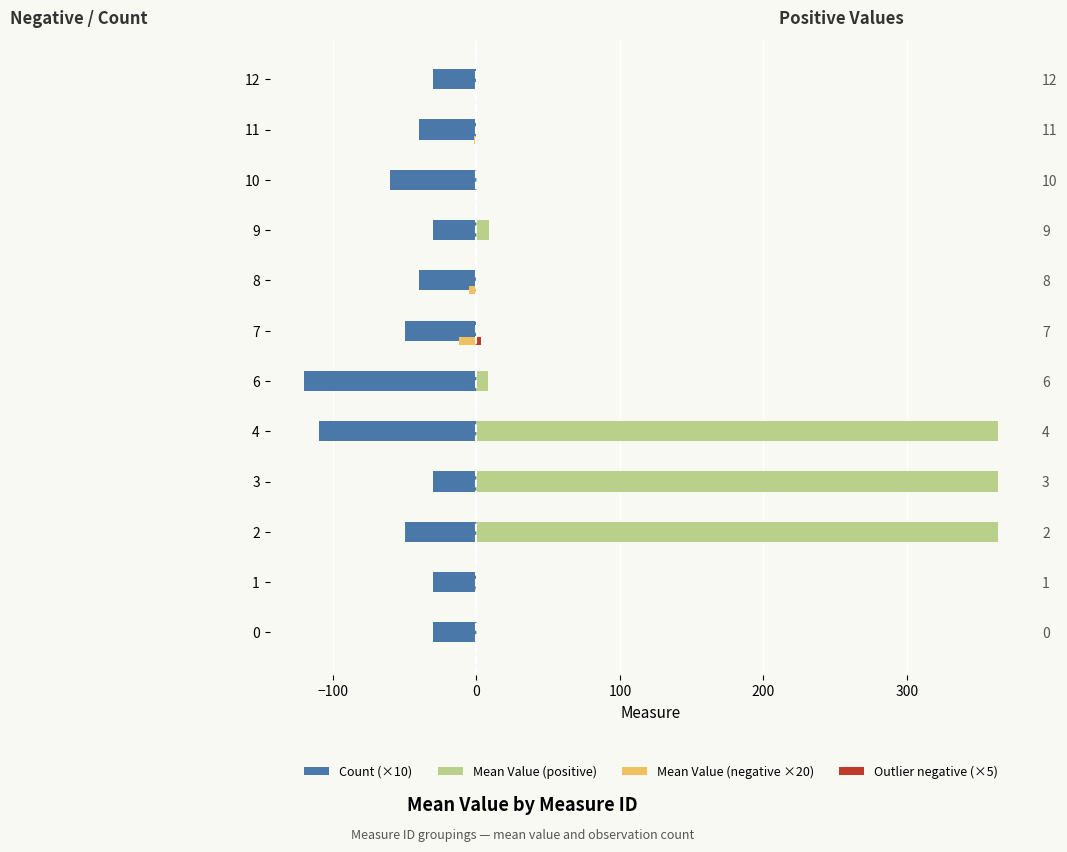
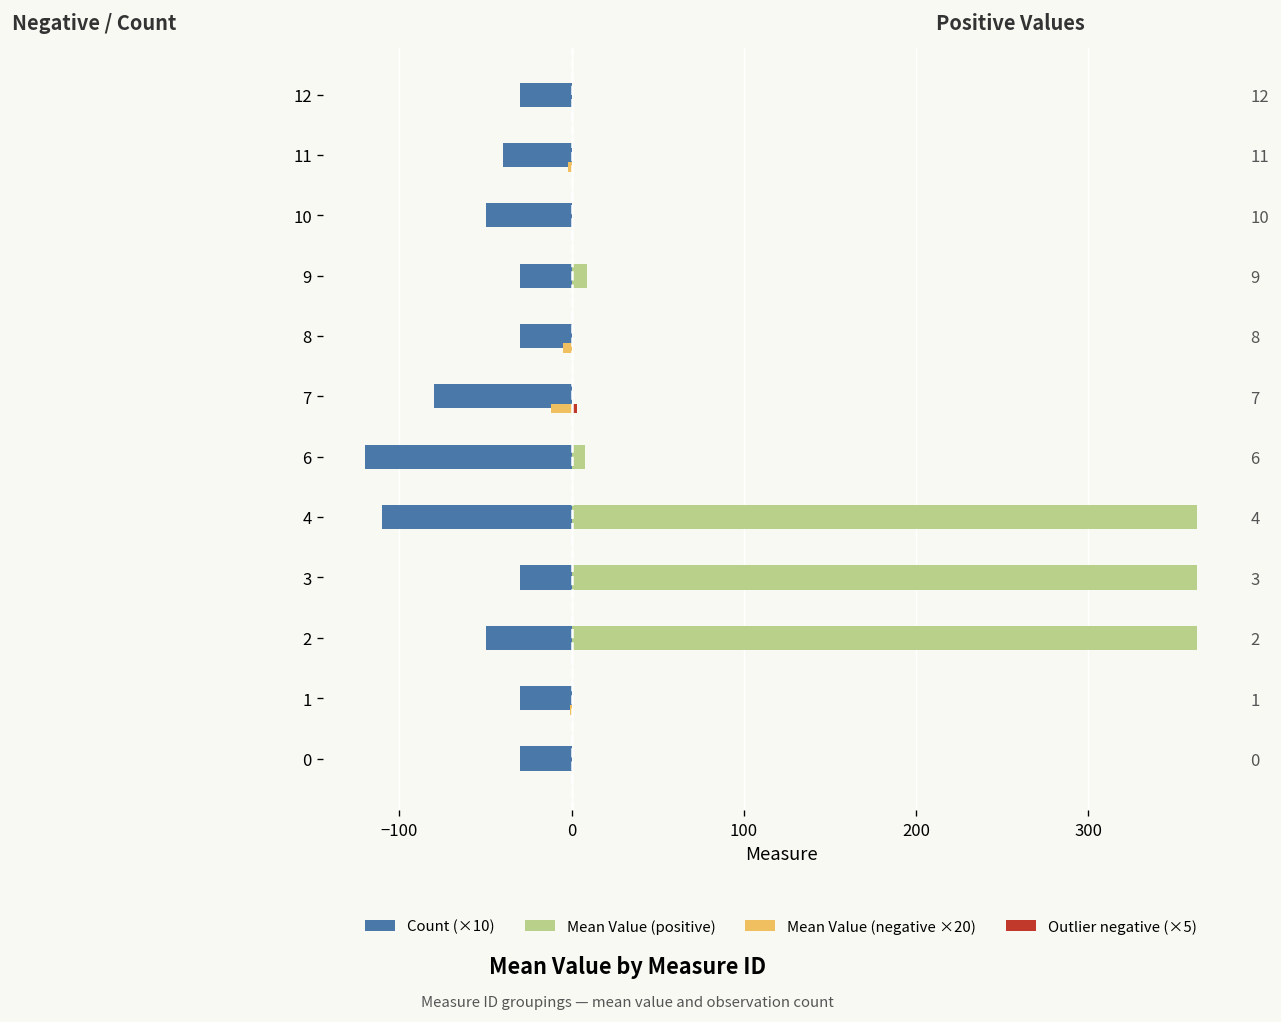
Count (×10), 10: -60 -> -50
Count (×10), 8: -40 -> -30
Count (×10), 7: -50 -> -80
